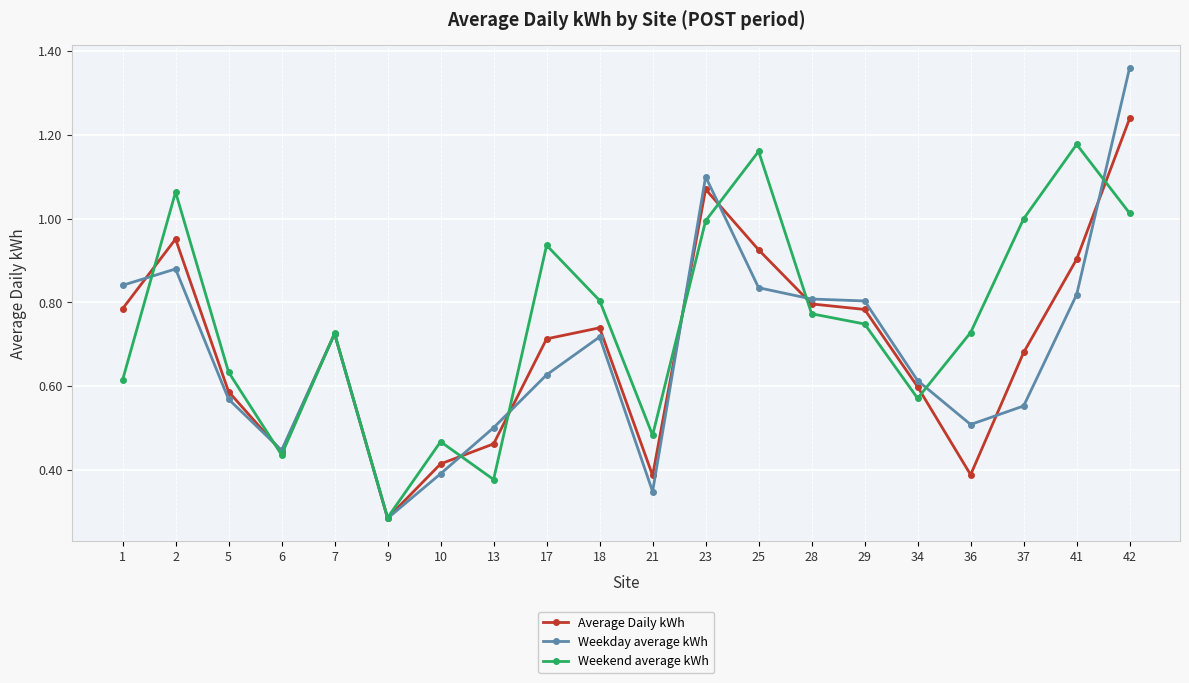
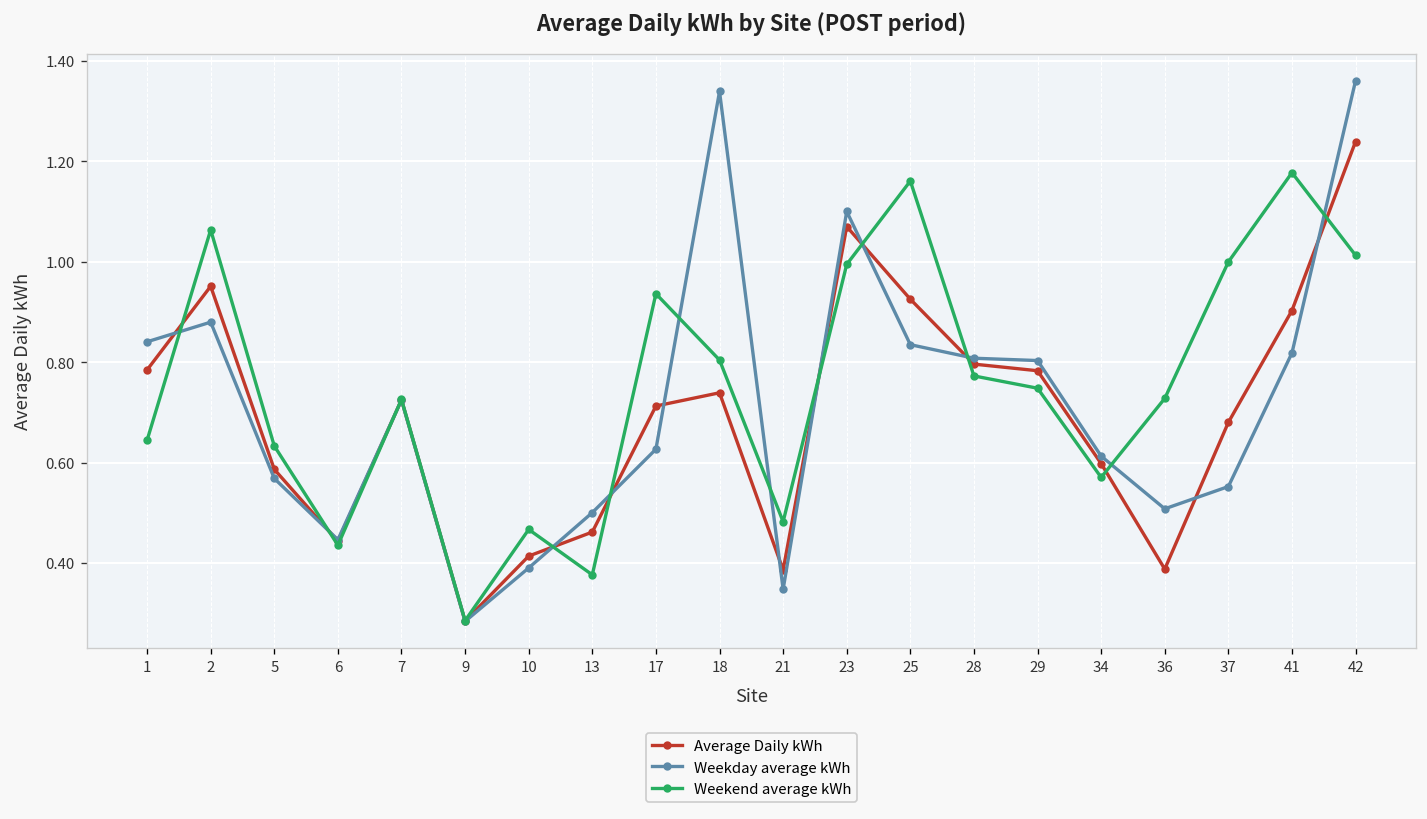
Weekend average kWh, 1: 0.61 -> 0.64
Weekday average kWh, 18: 0.72 -> 1.34
